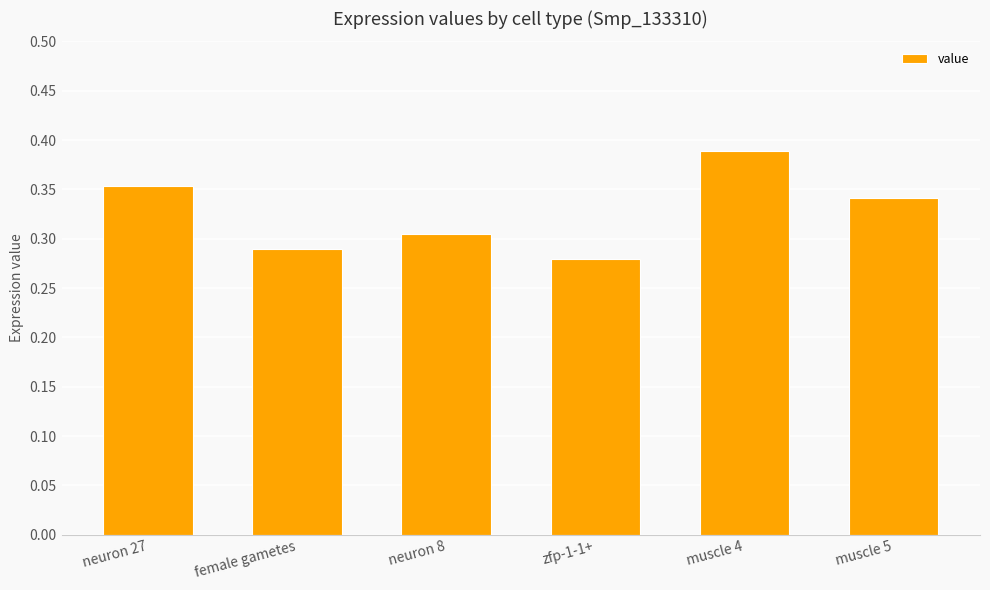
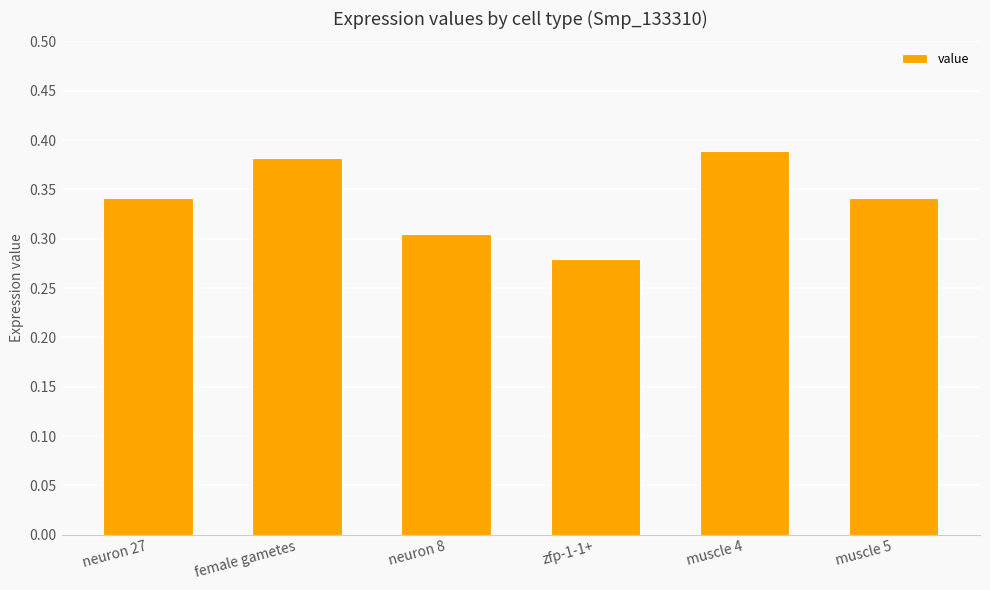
neuron 27: 0.35 -> 0.34
female gametes: 0.29 -> 0.38
